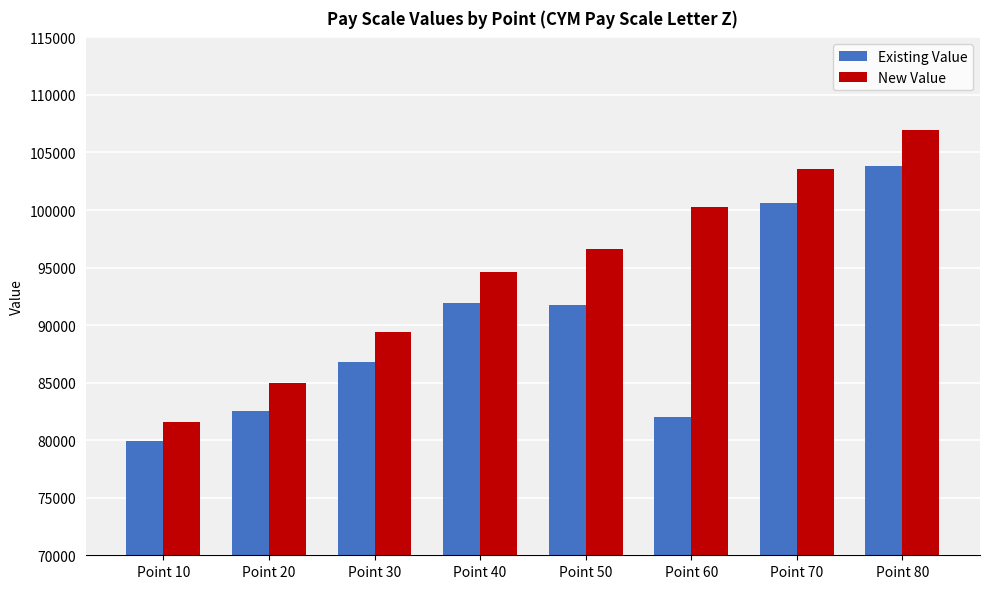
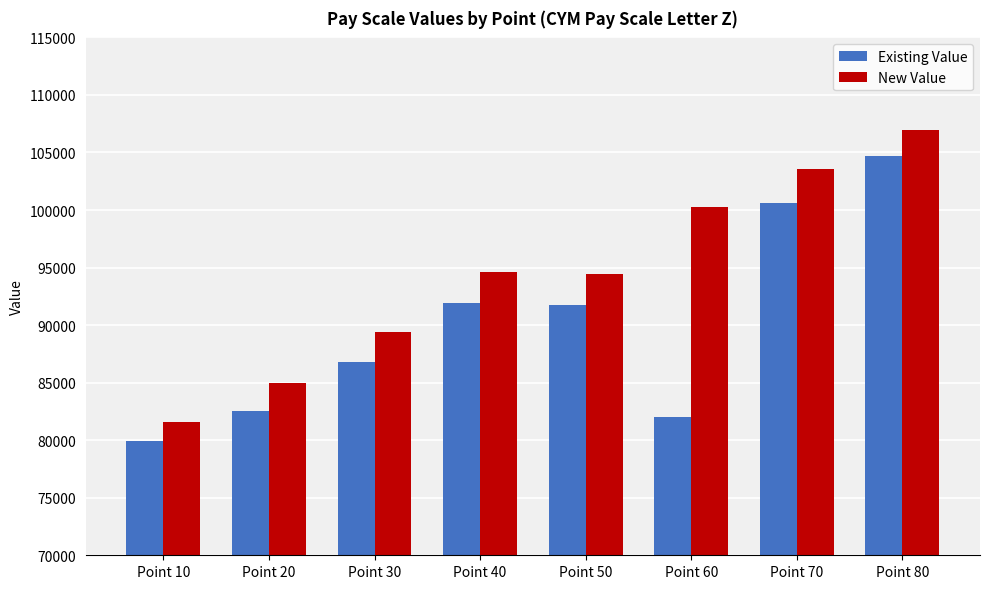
New Value, Point 50: 96600 -> 94500
Existing Value, Point 80: 103800 -> 104700
